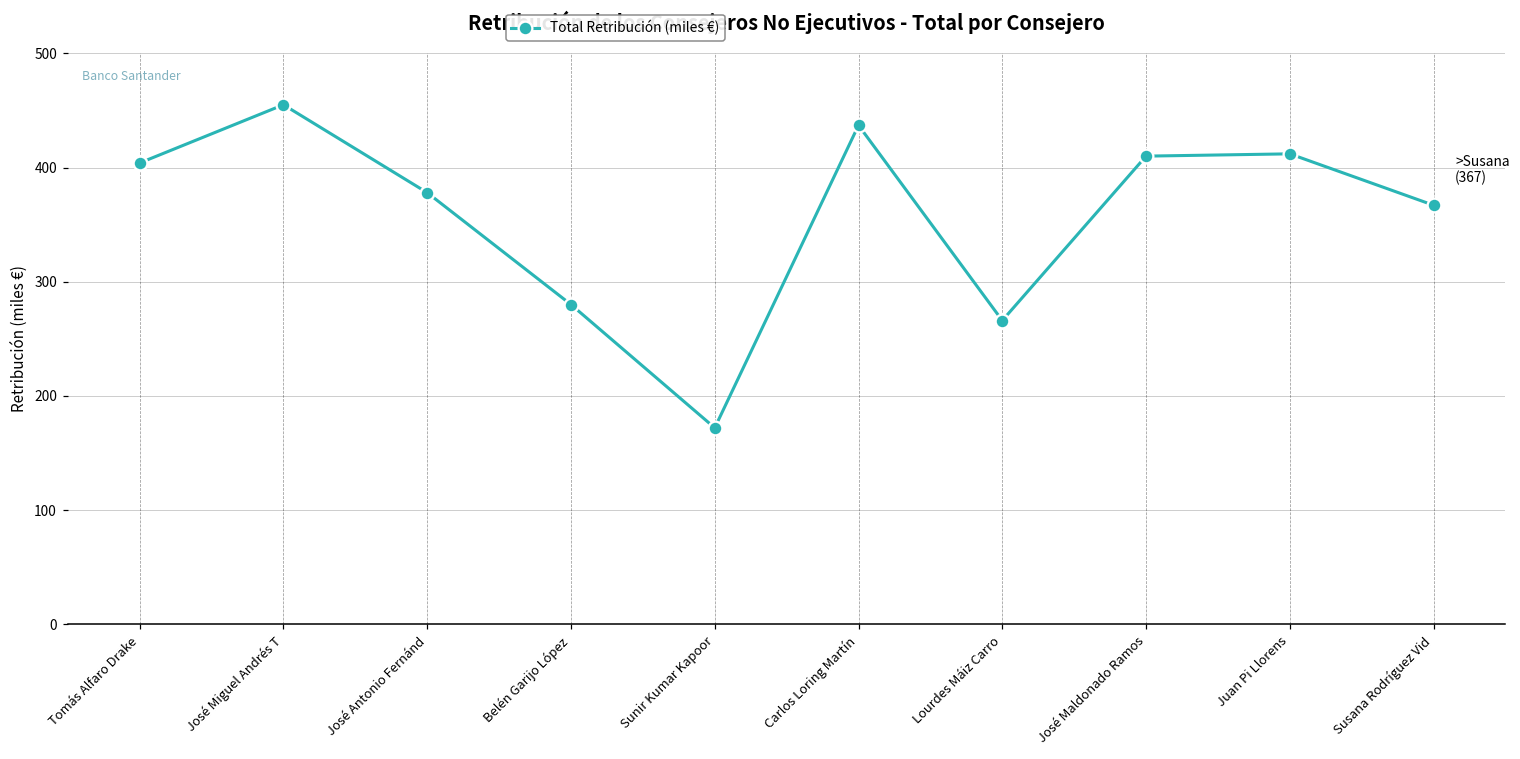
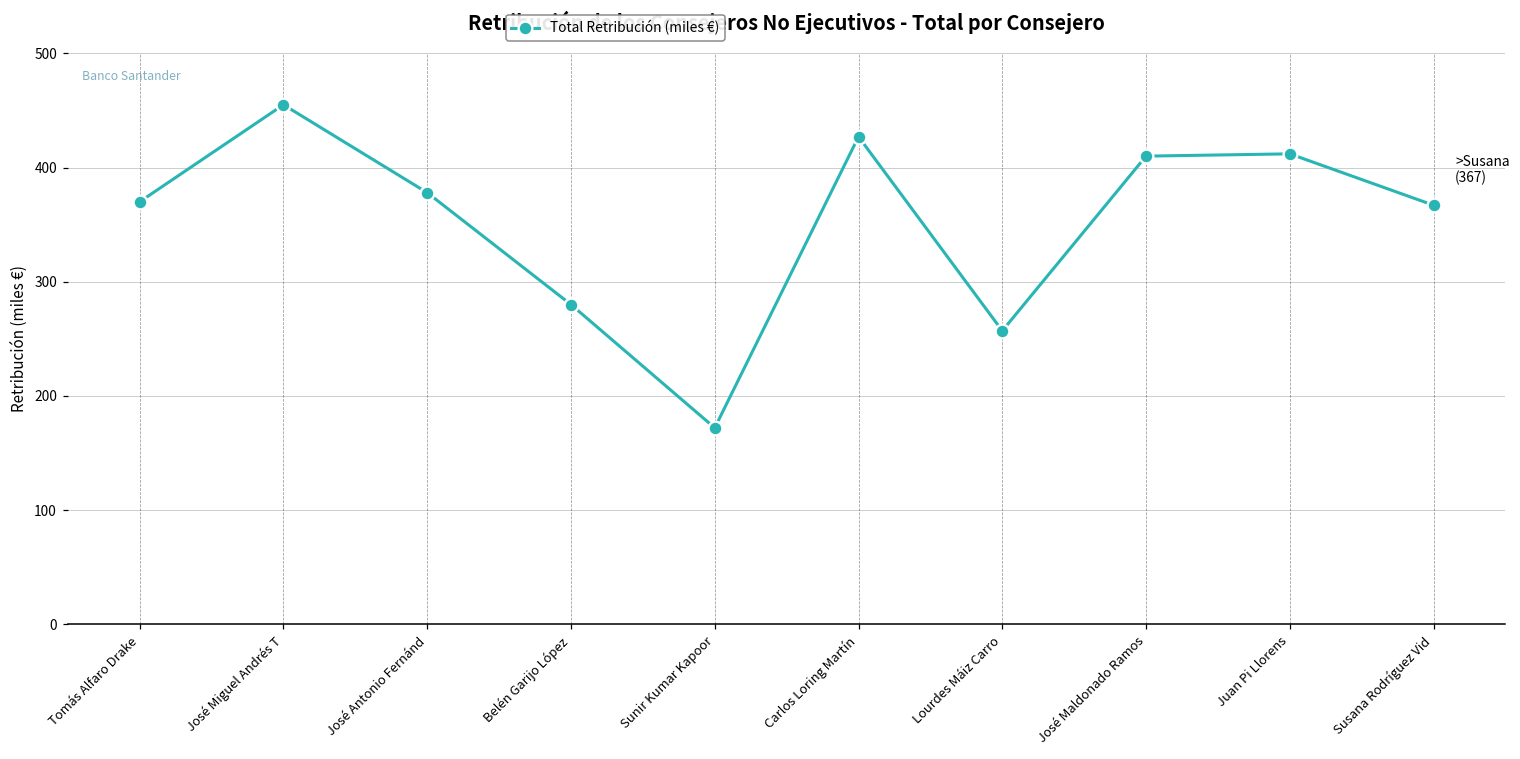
Tomás Alfaro Drake: 404 -> 370
Carlos Loring Martín: 437 -> 427
Lourdes Máiz Carro: 266 -> 257
